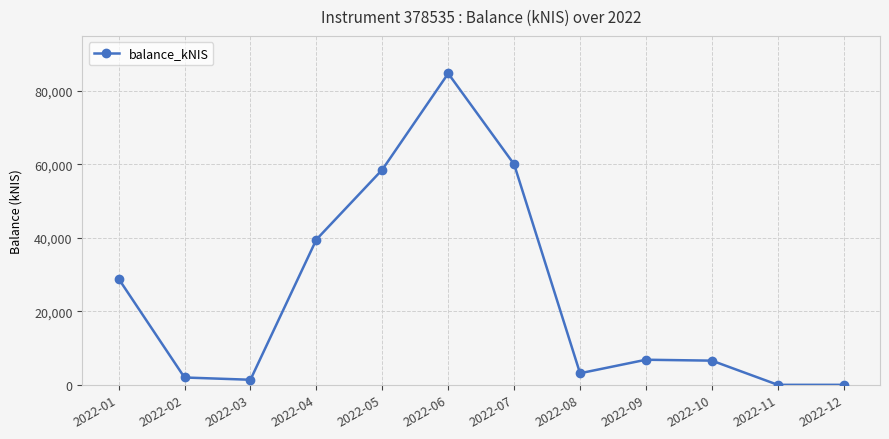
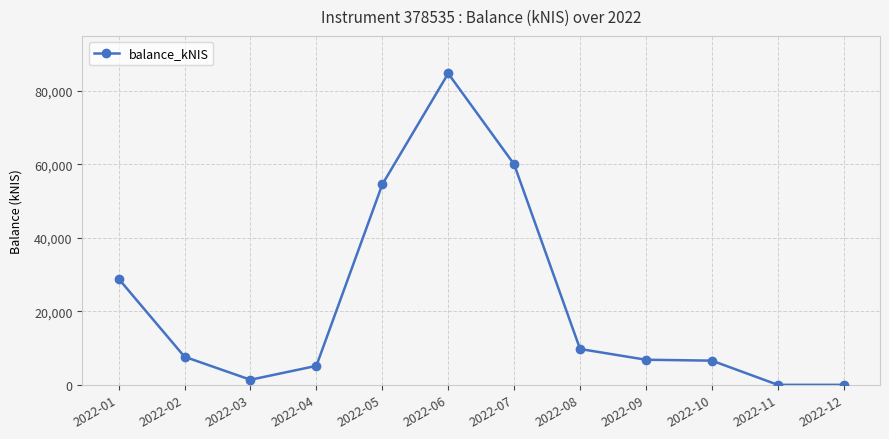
2022-02: 2,000 -> 8,000
2022-04: 40,000 -> 5,000
2022-05: 59,000 -> 55,000
2022-08: 3,000 -> 10,000
